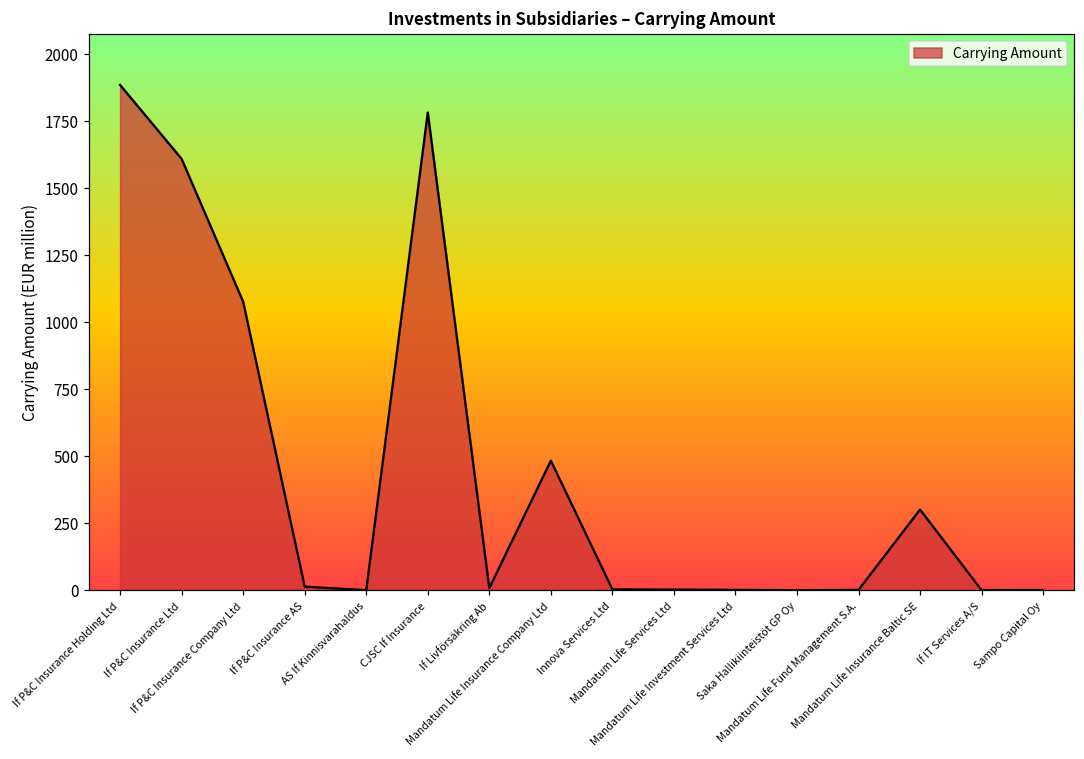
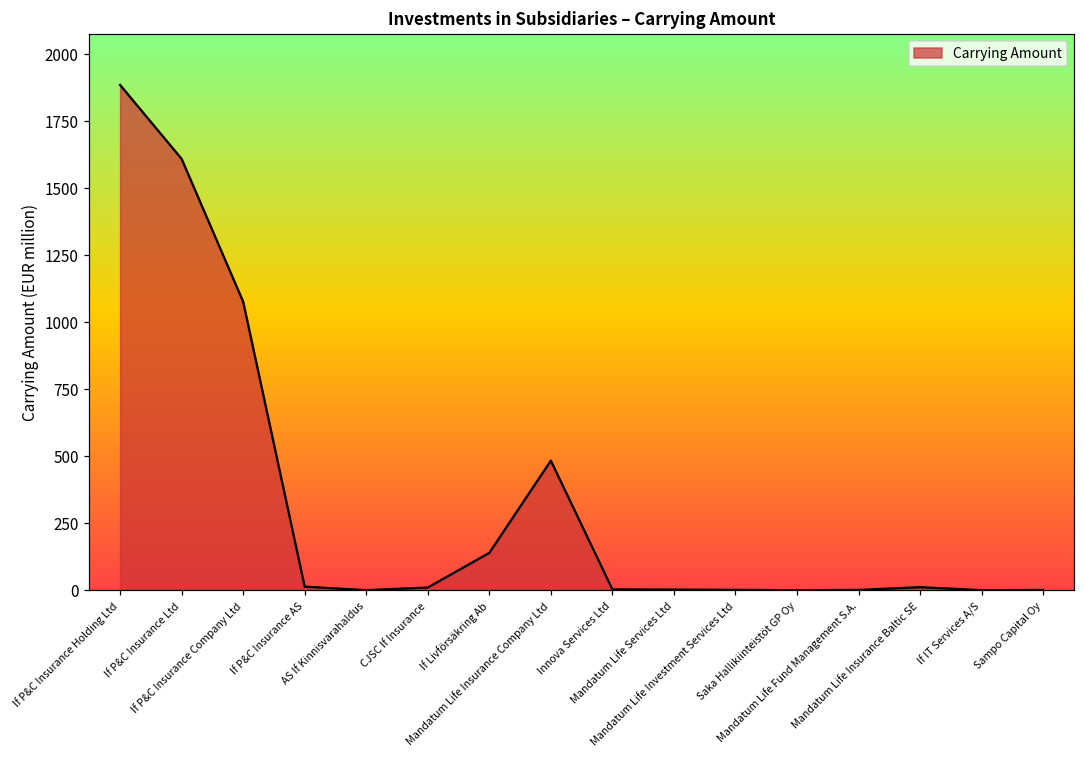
CJSC If Insurance: 1780 -> 10
If Livförsäkring Ab: 10 -> 140
Mandatum Life Insurance Baltic SE: 300 -> 10
